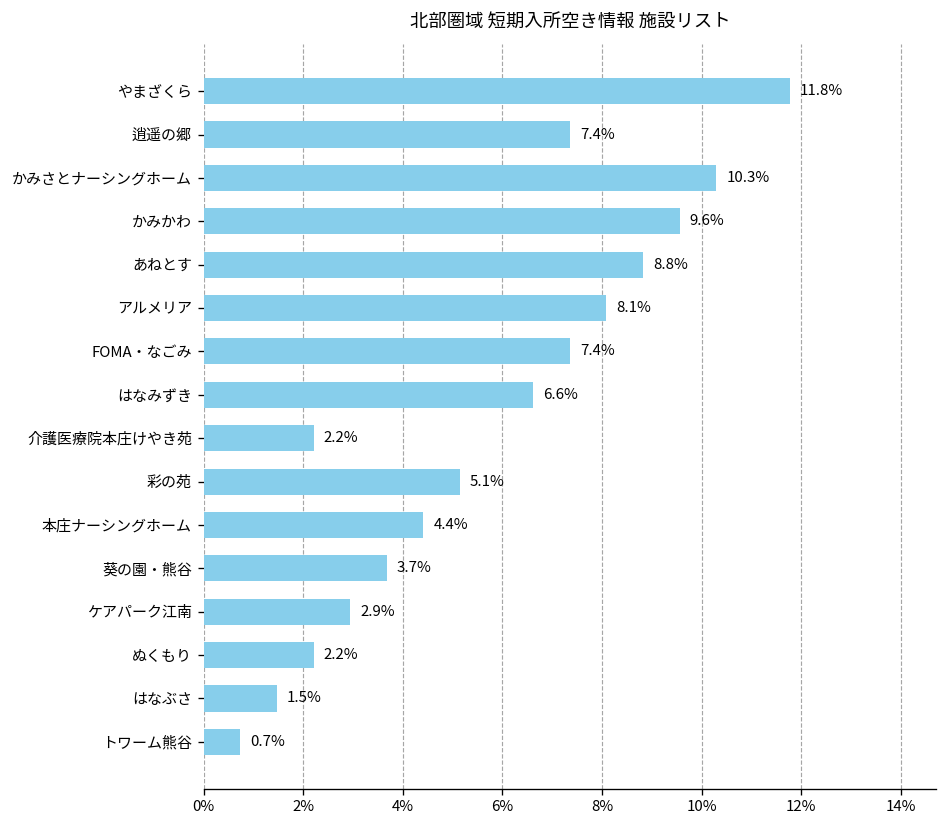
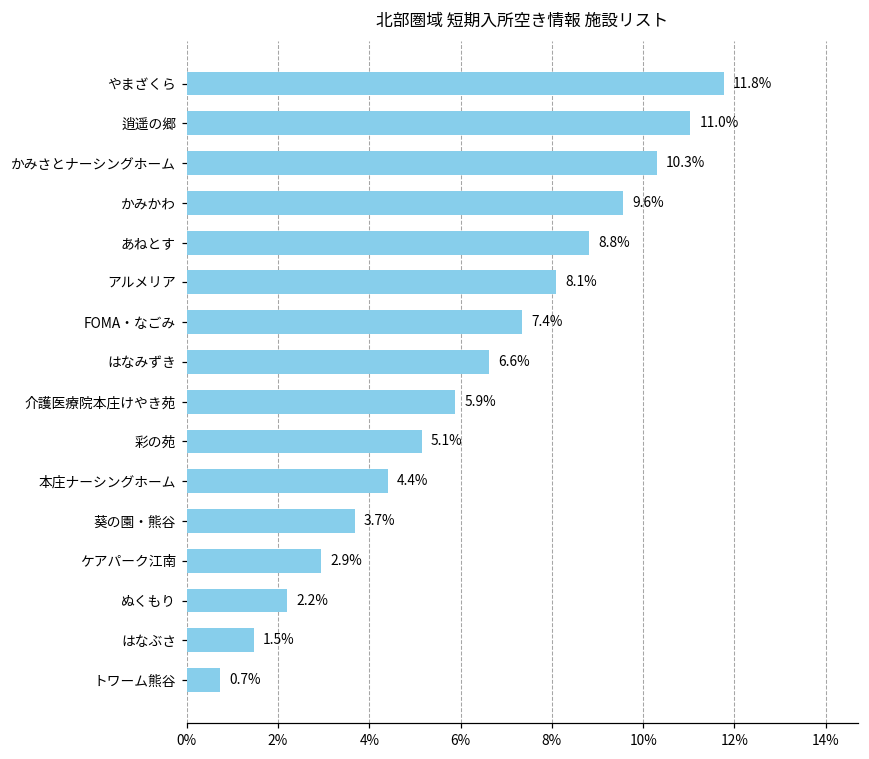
逍遥の郷: 7.4% -> 11.0%
介護医療院本庄けやき苑: 2.2% -> 5.9%
